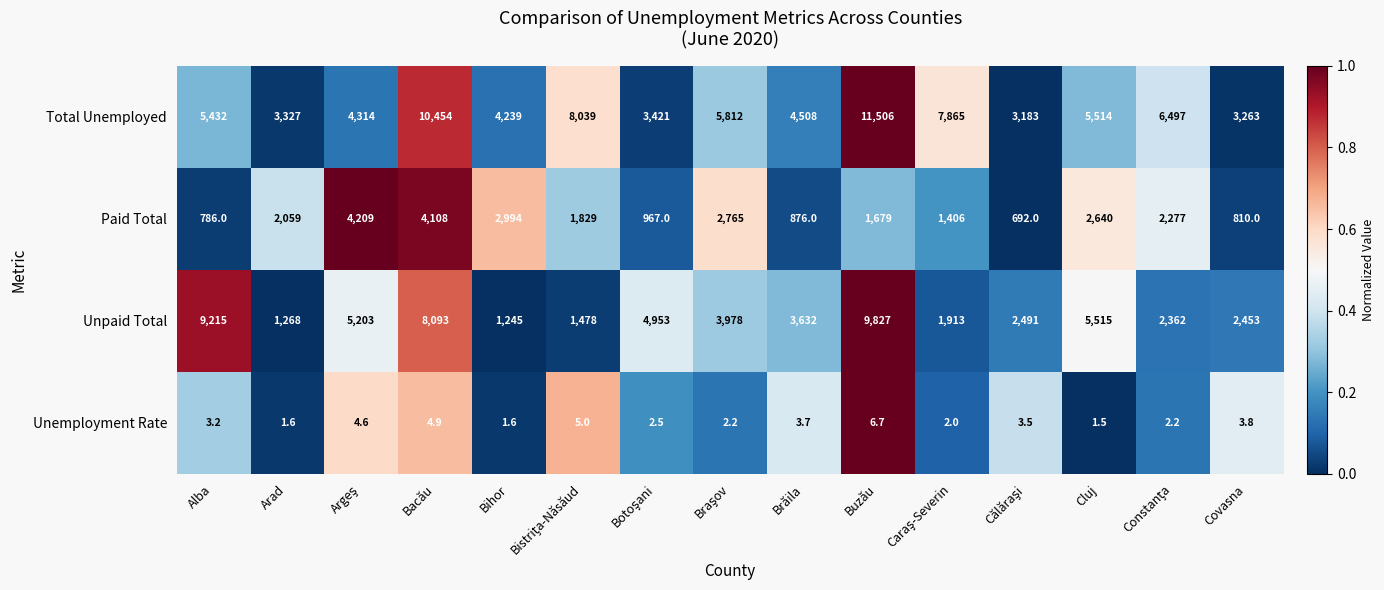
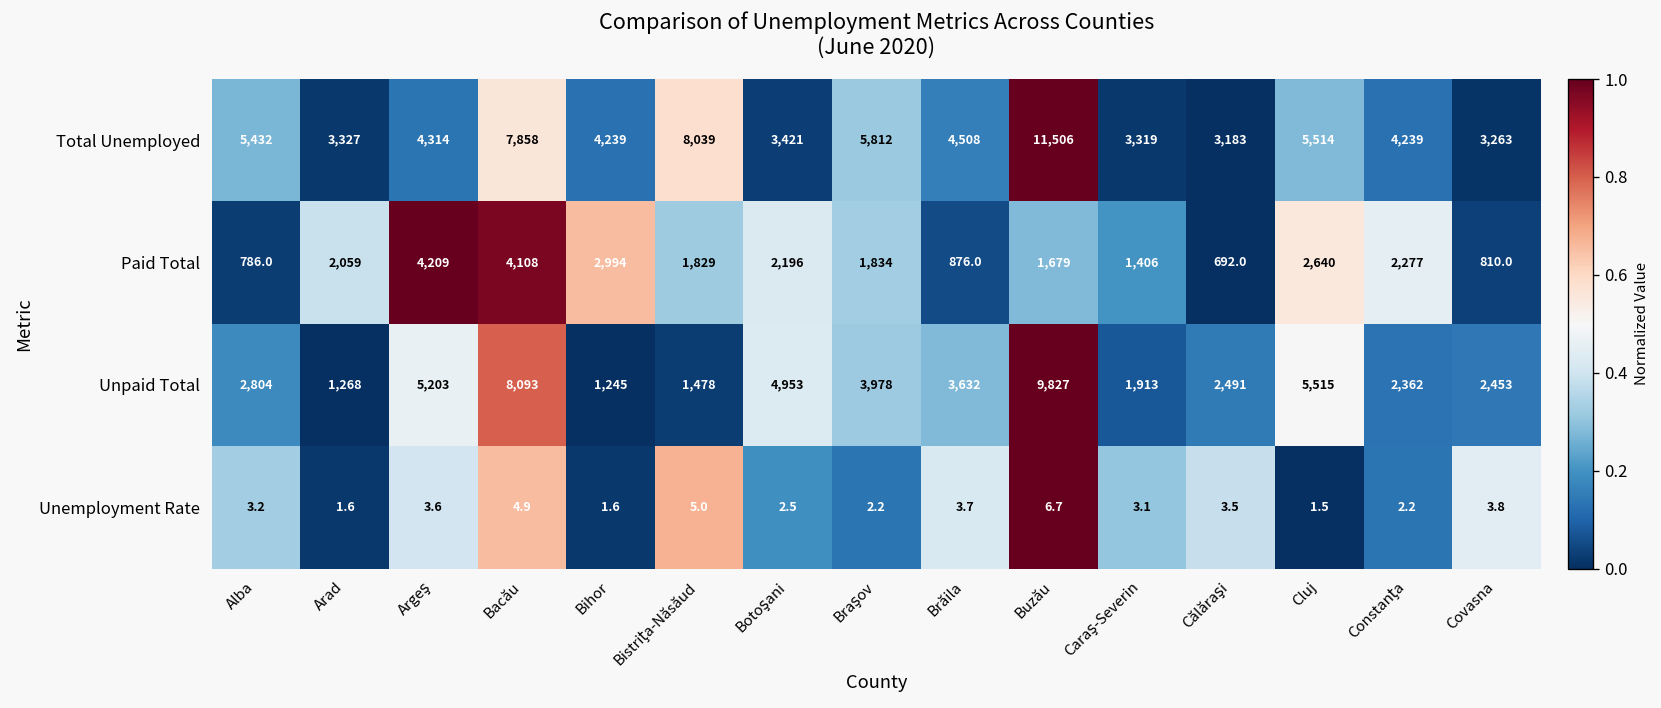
Total Unemployed, Bacău: 10,454 -> 7,858
Total Unemployed, Caraş-Severin: 7,865 -> 3,319
Total Unemployed, Constanţa: 6,497 -> 4,239
Paid Total, Botoşani: 967.0 -> 2,196
Paid Total, Braşov: 2,765 -> 1,834
Unpaid Total, Alba: 9,215 -> 2,804
Unemployment Rate, Argeş: 4.6 -> 3.6
Unemployment Rate, Caraş-Severin: 2.0 -> 3.1
